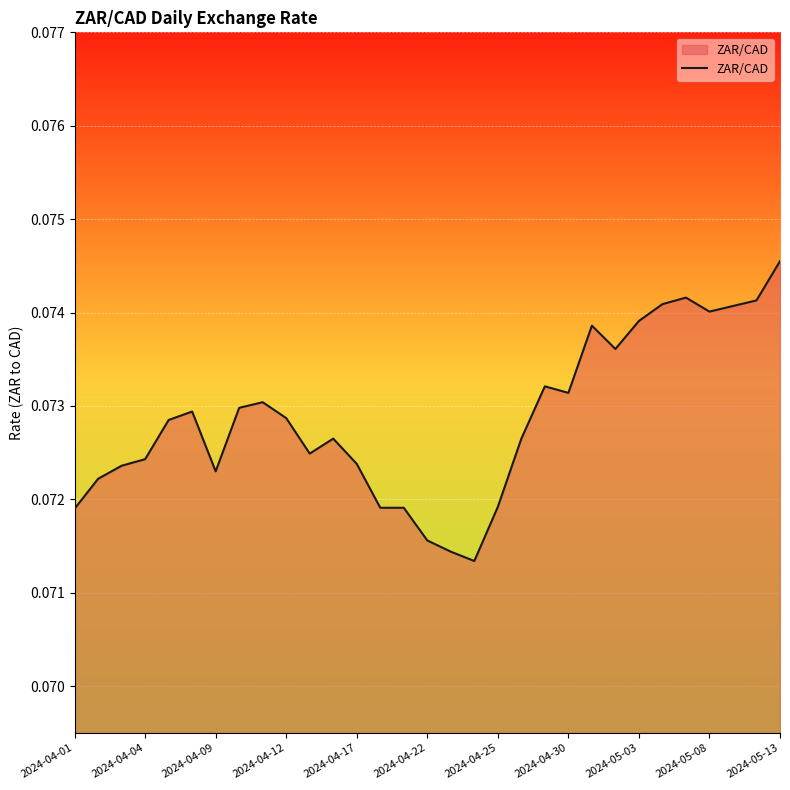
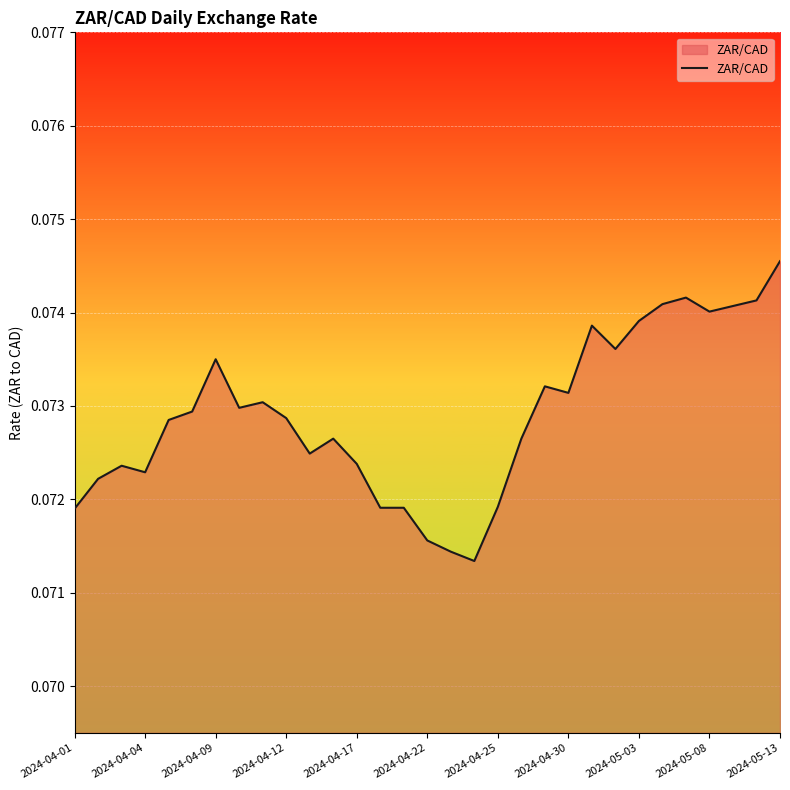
2024-04-04: 0.0724 -> 0.0723
2024-04-09: 0.0723 -> 0.0735
